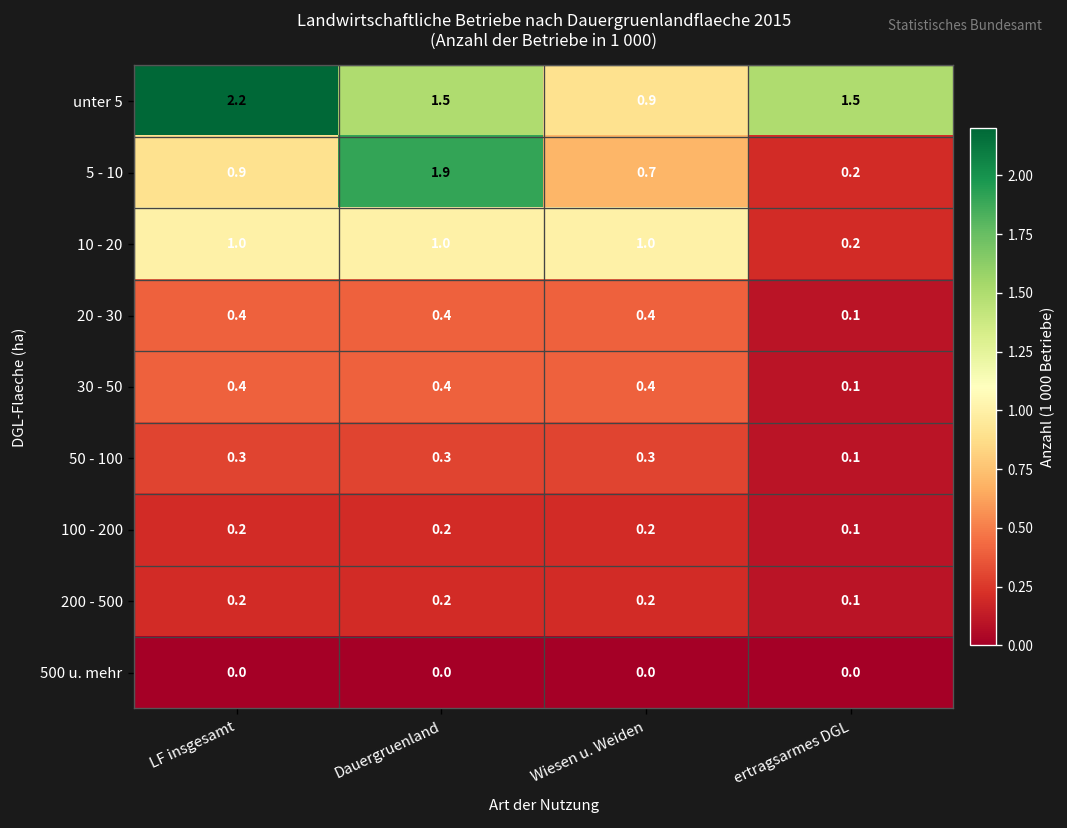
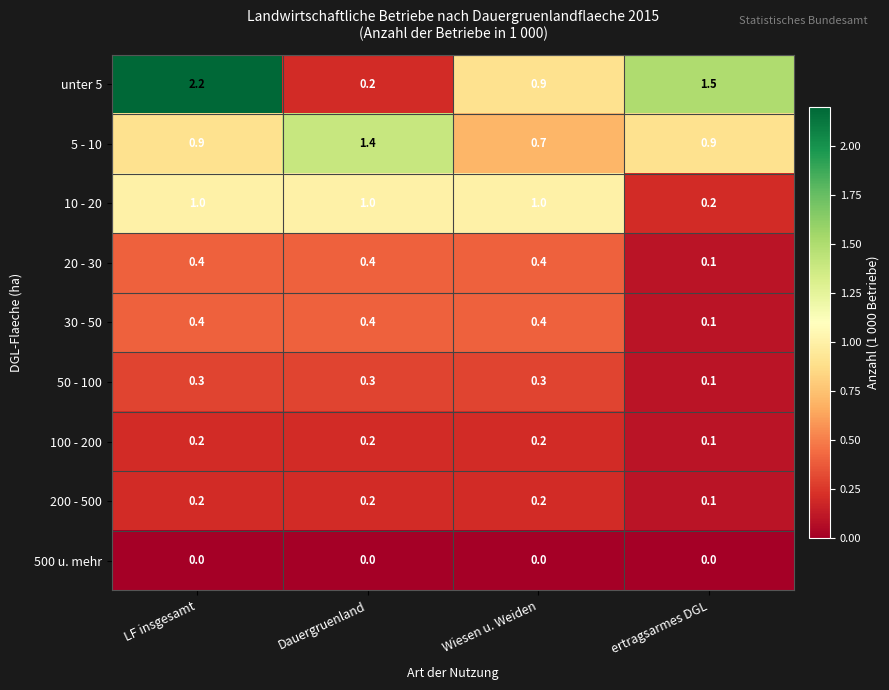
unter 5, Dauergruenland: 1.5 -> 0.2
5 - 10, Dauergruenland: 1.9 -> 1.4
5 - 10, ertragsarmes DGL: 0.2 -> 0.9
